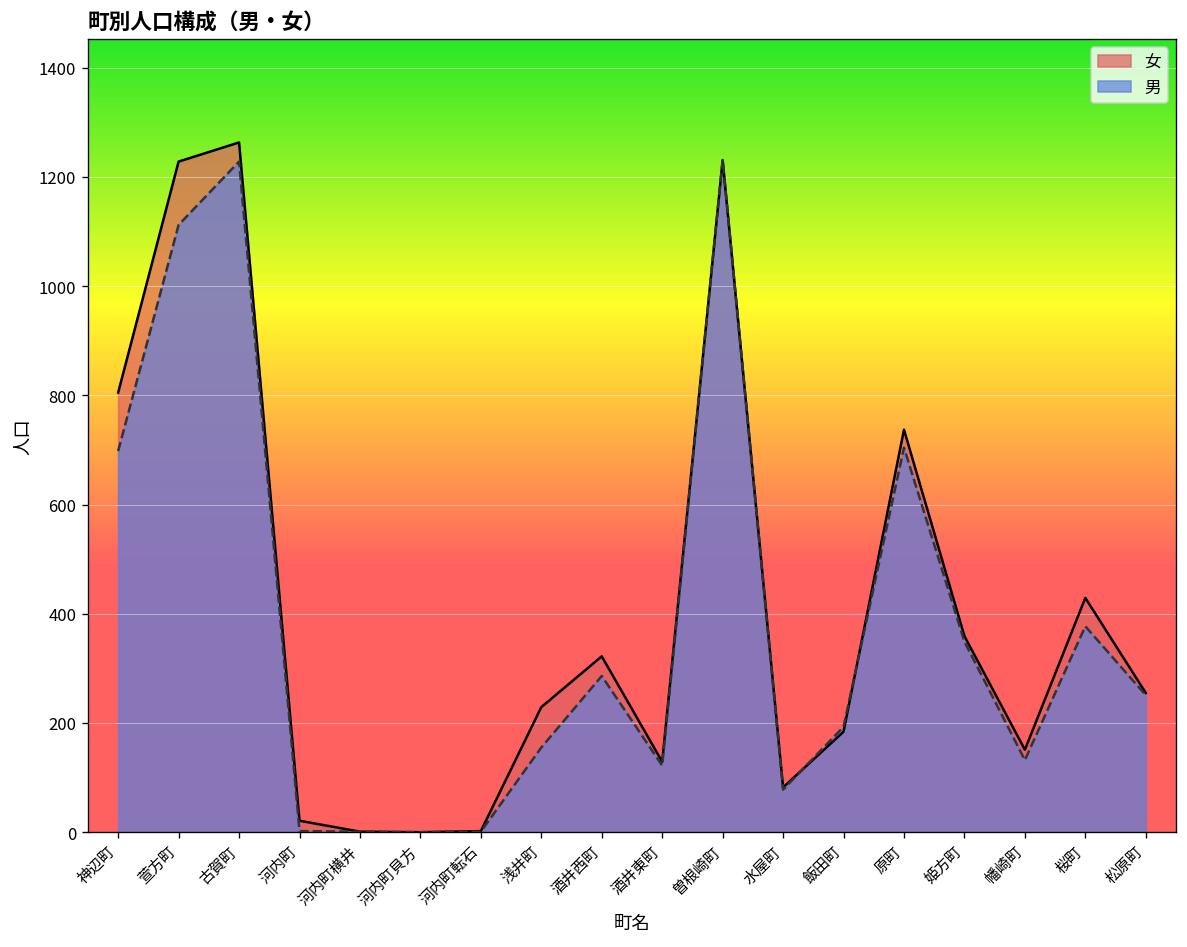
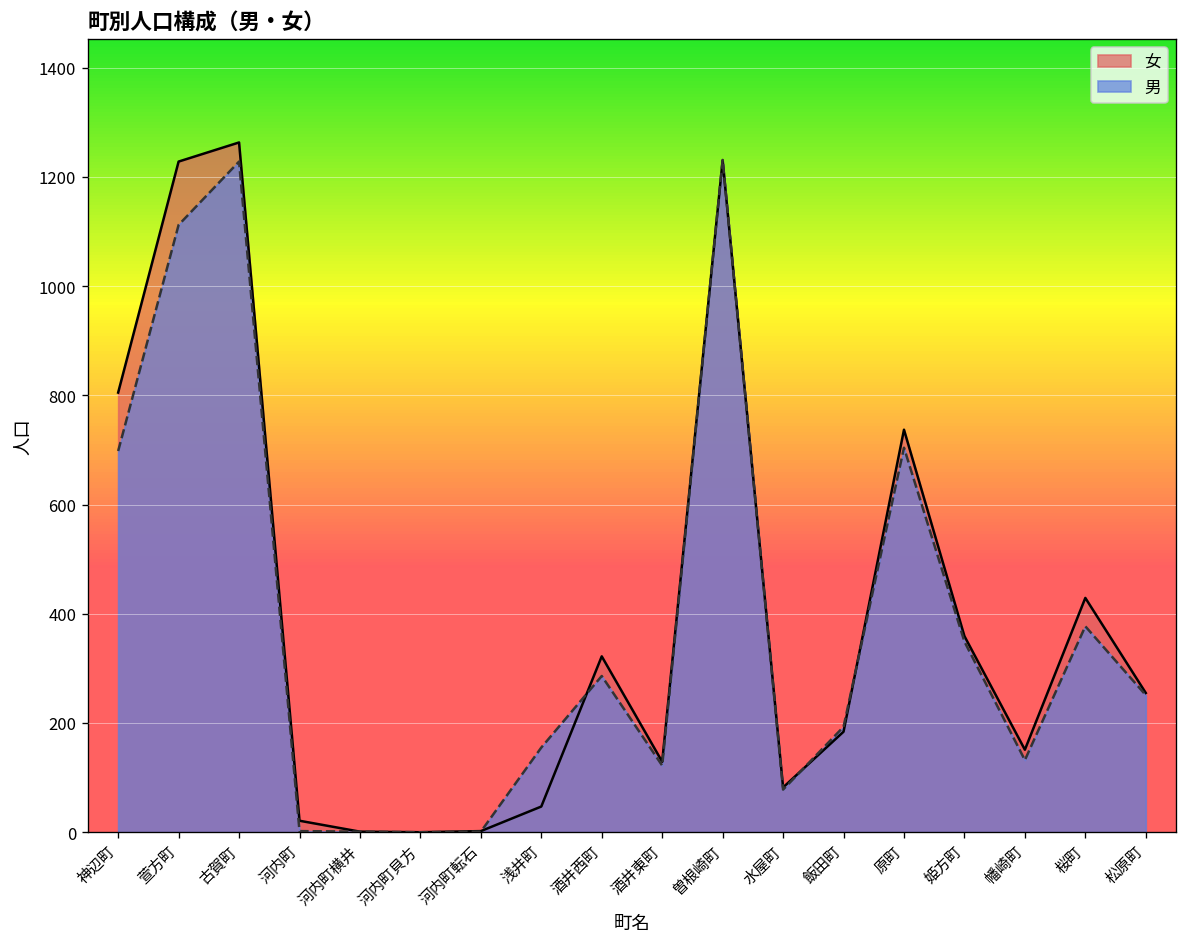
女, 浅井町: 230 -> 50
